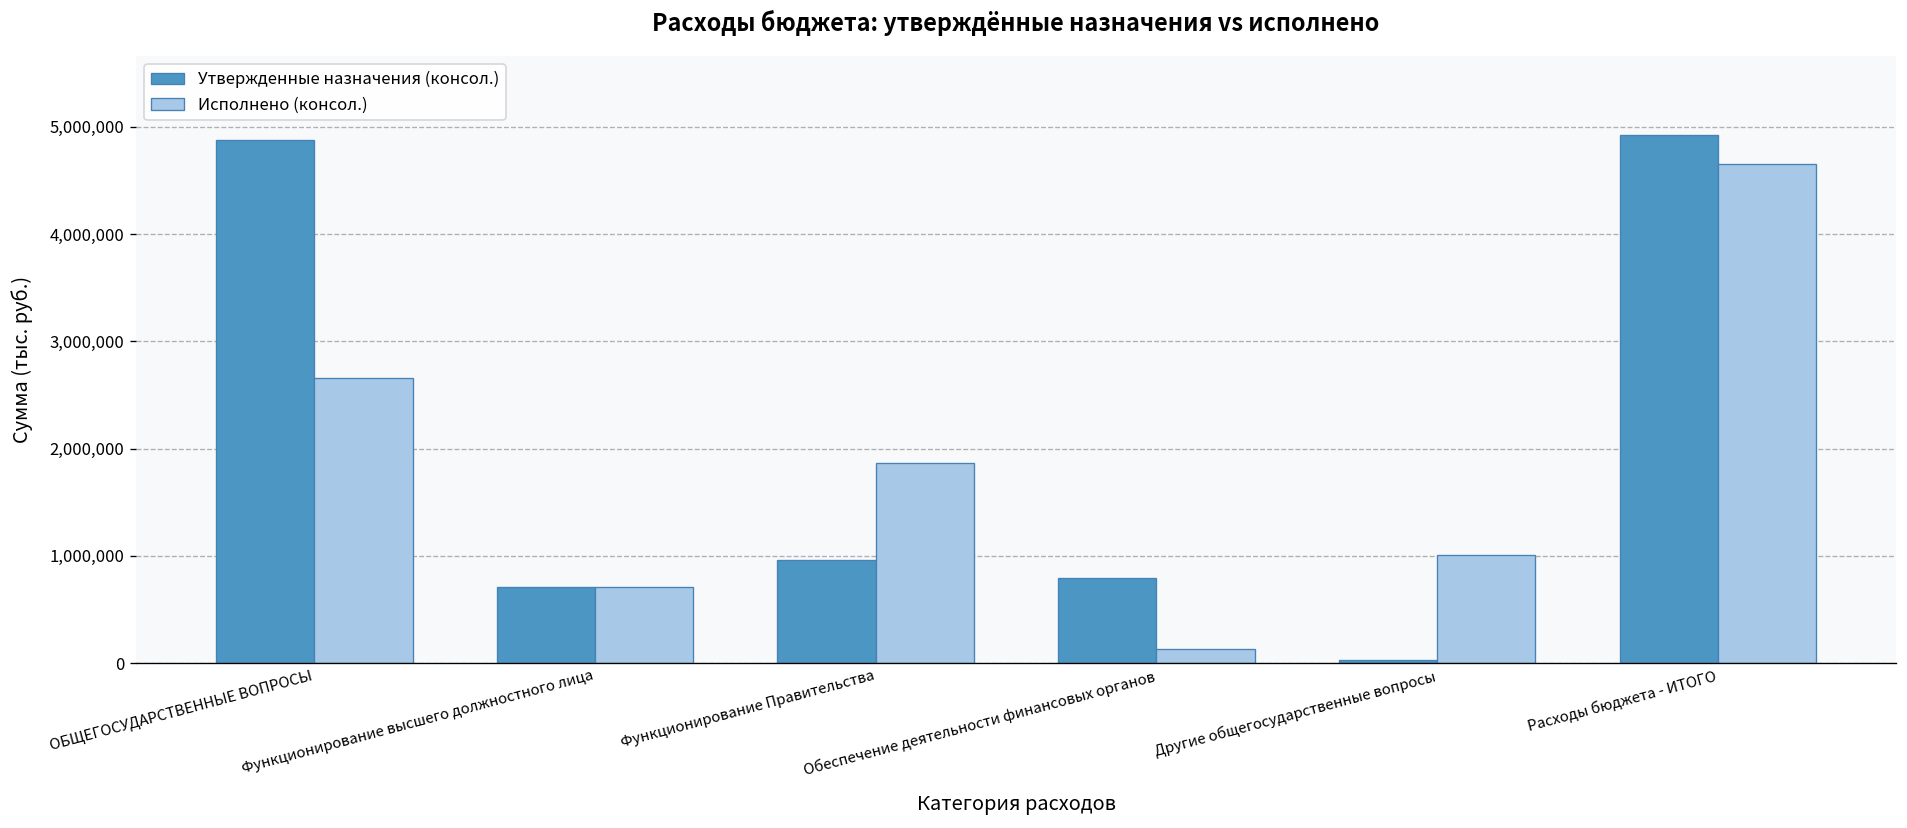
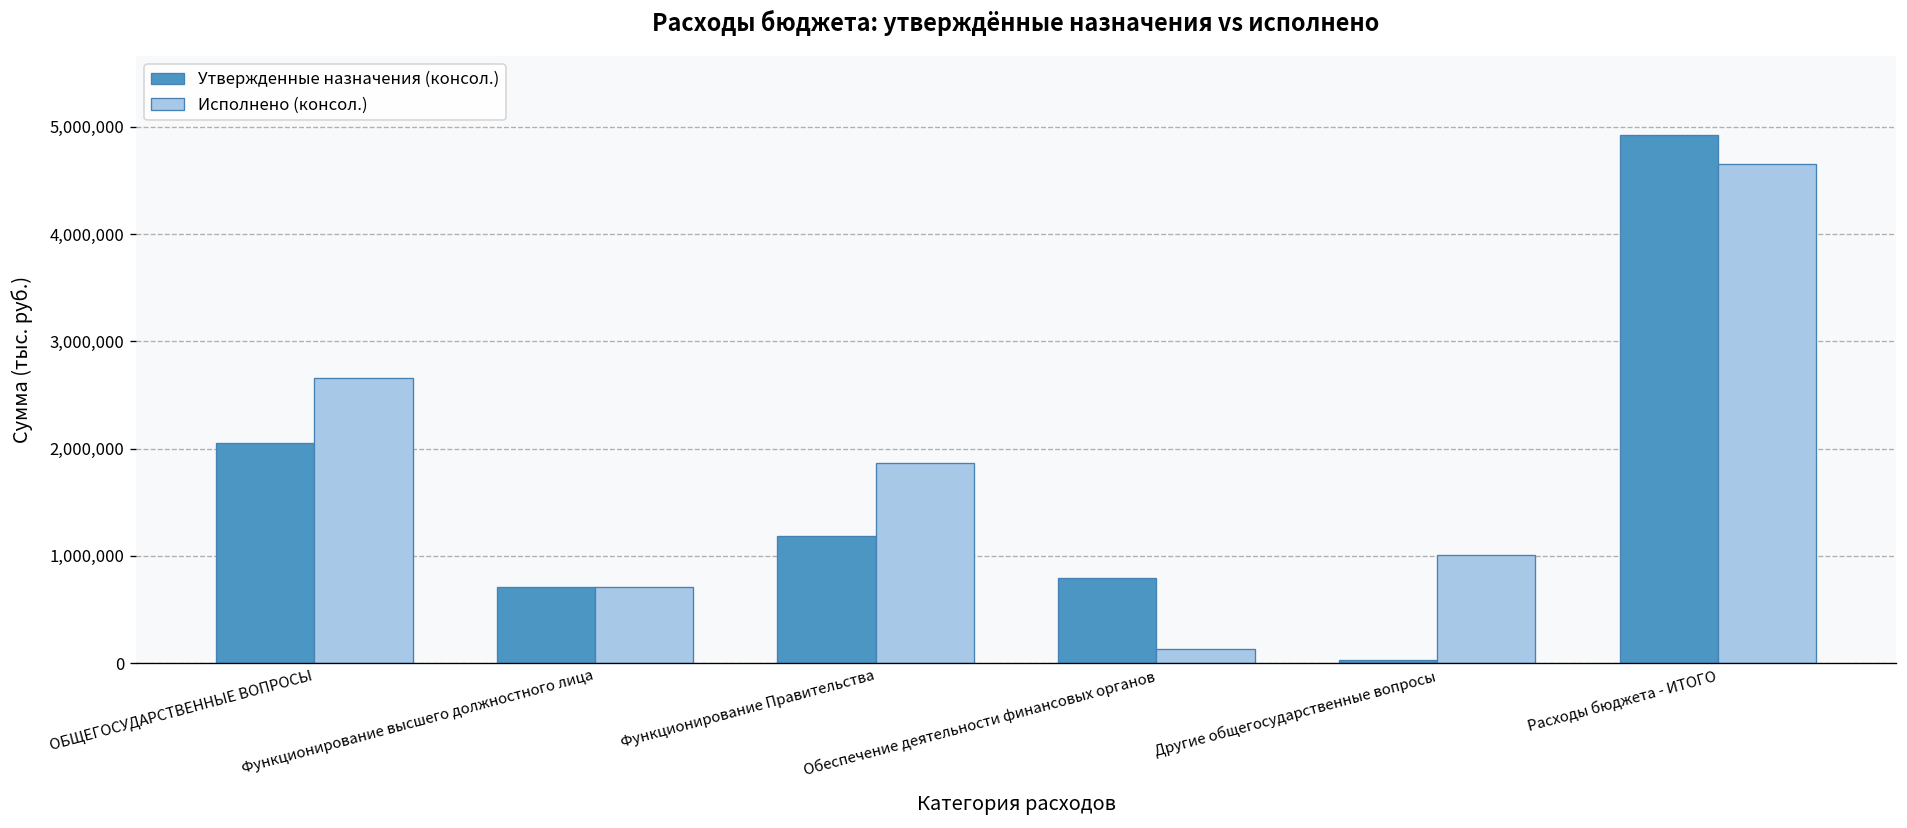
Утвержденные назначения (консол.), ОБЩЕГОСУДАРСТВЕННЫЕ ВОПРОСЫ: 4,900,000 -> 2,100,000
Утвержденные назначения (консол.), Функционирование Правительства: 1,000,000 -> 1,200,000
